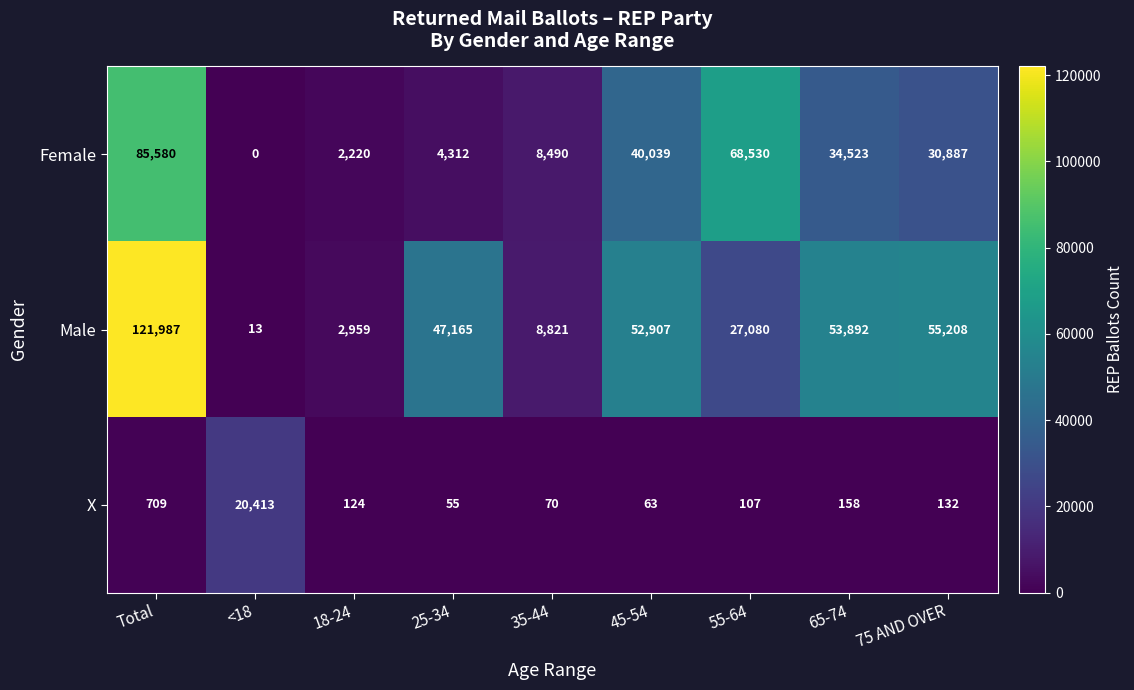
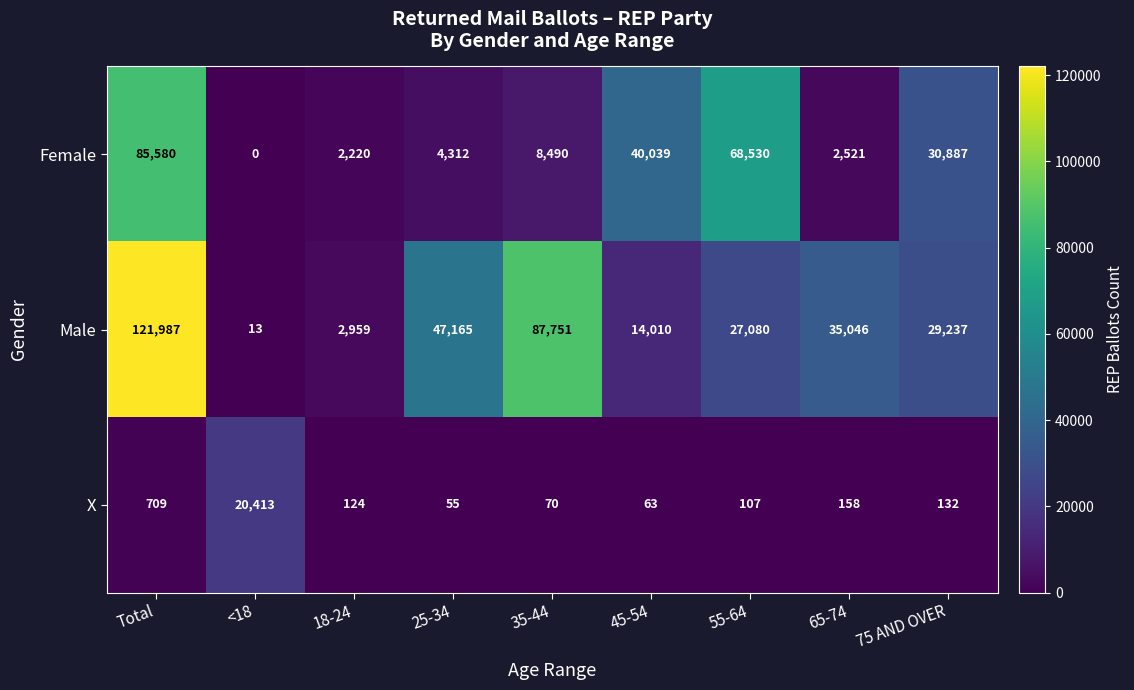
Female, 65-74: 34,523 -> 2,521
Male, 35-44: 8,821 -> 87,751
Male, 45-54: 52,907 -> 14,010
Male, 65-74: 53,892 -> 35,046
Male, 75 AND OVER: 55,208 -> 29,237
